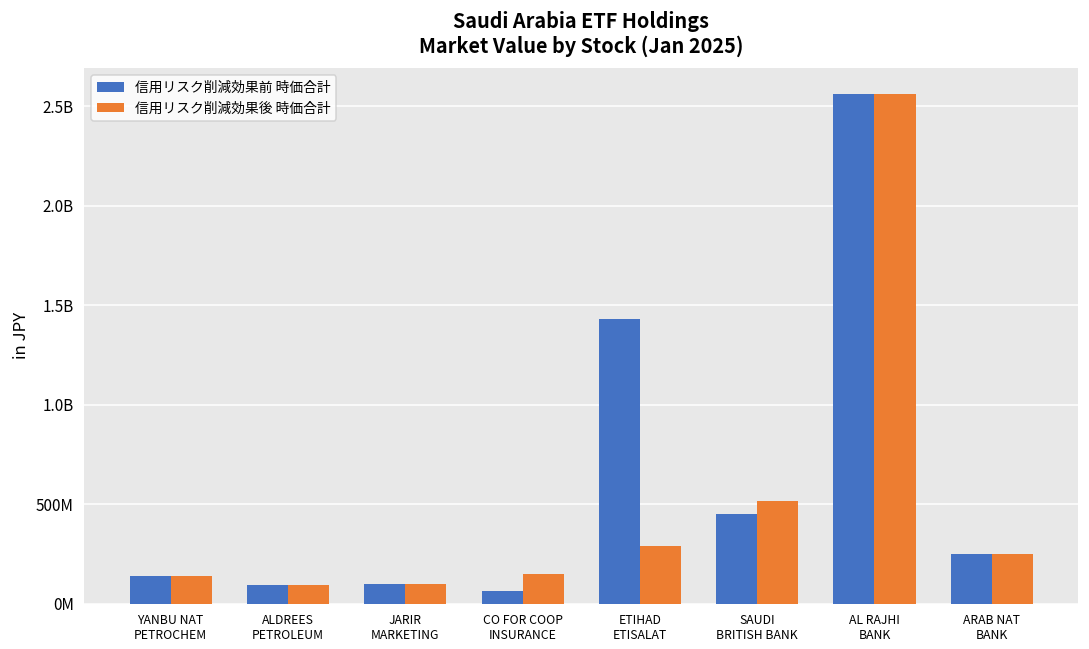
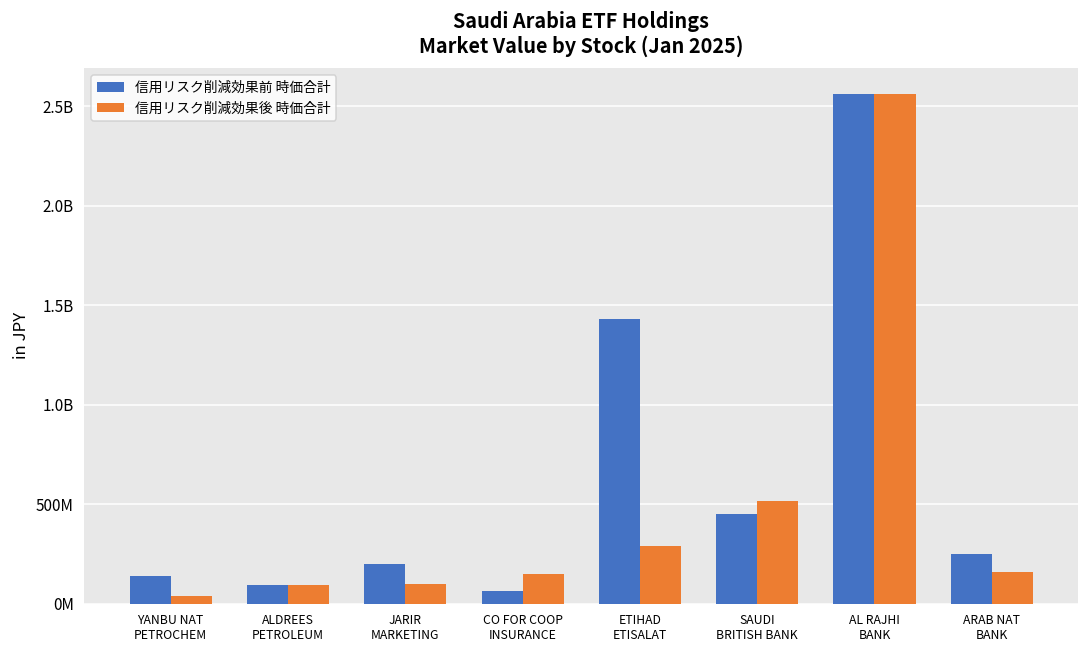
信用リスク削減効果後 時価合計, YANBU NAT PETROCHEM: 140000000 -> 40000000
信用リスク削減効果前 時価合計, JARIR MARKETING: 100000000 -> 200000000
信用リスク削減効果後 時価合計, ARAB NAT BANK: 250000000 -> 160000000
